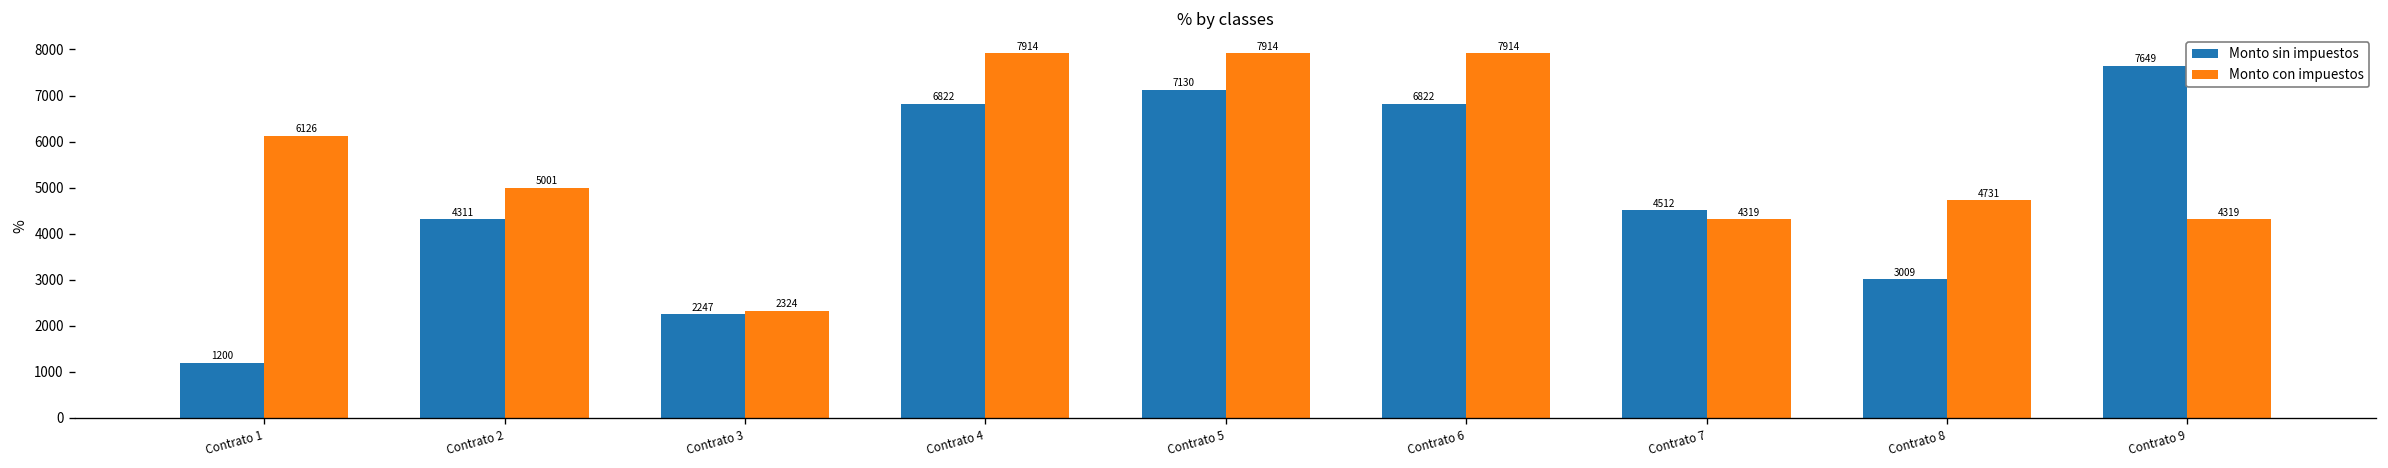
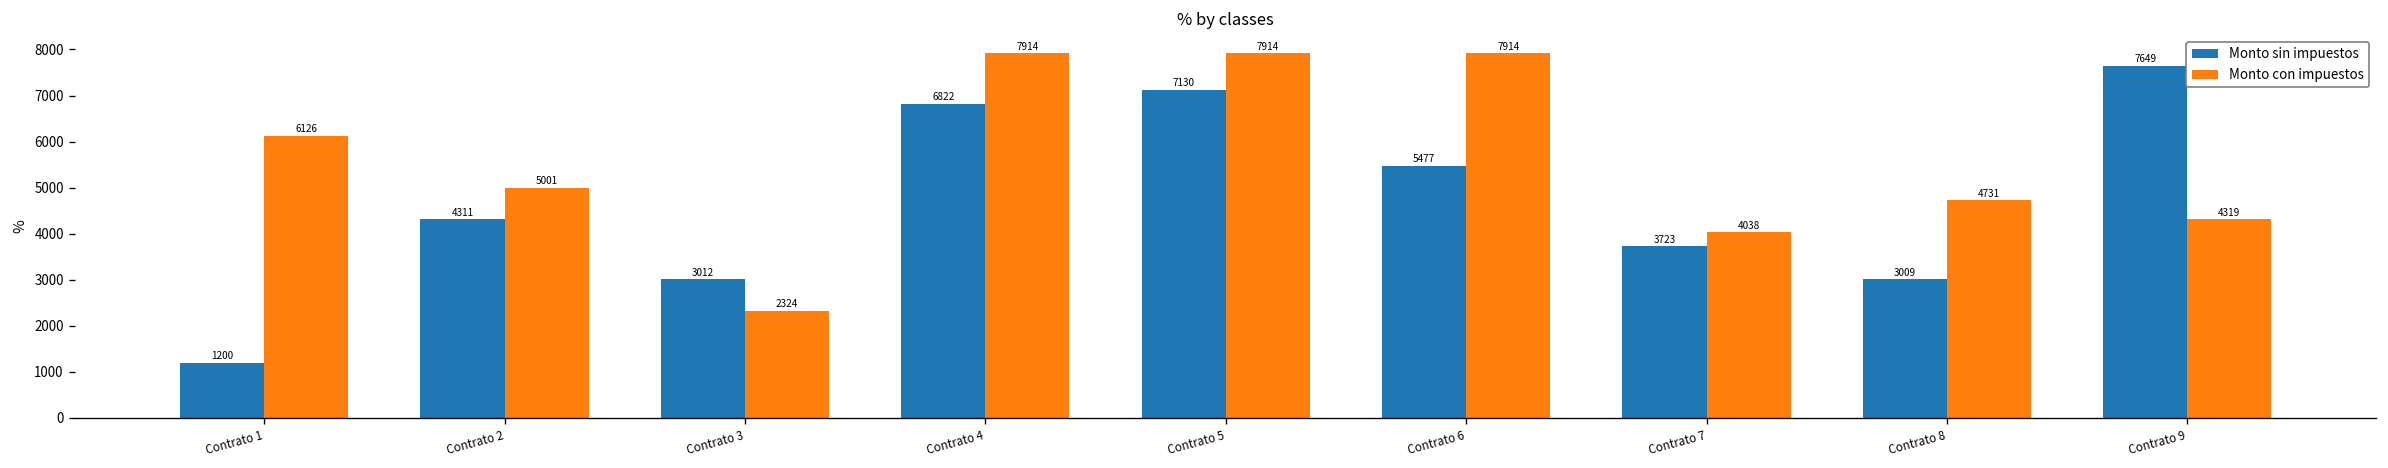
Monto sin impuestos, Contrato 3: 2247 -> 3012
Monto sin impuestos, Contrato 6: 6822 -> 5477
Monto sin impuestos, Contrato 7: 4512 -> 3723
Monto con impuestos, Contrato 7: 4319 -> 4038
